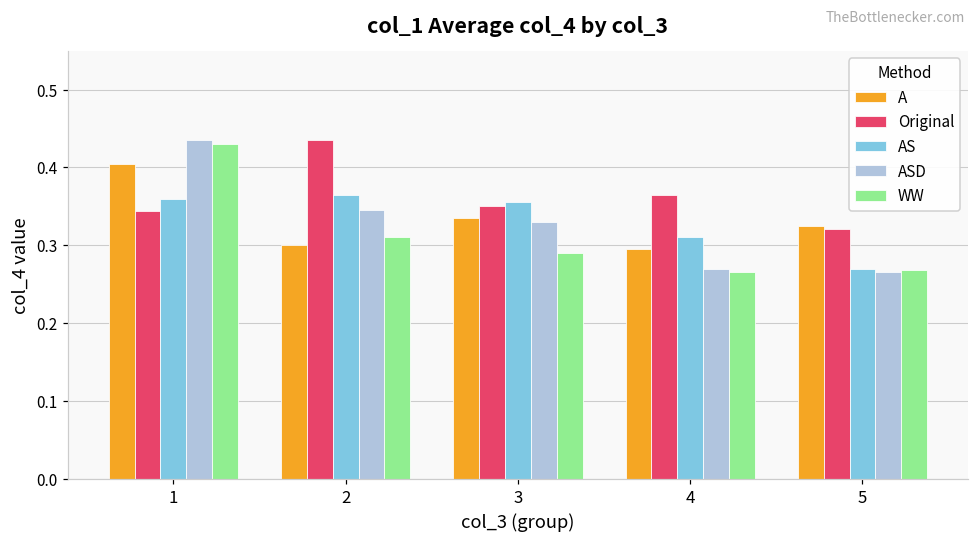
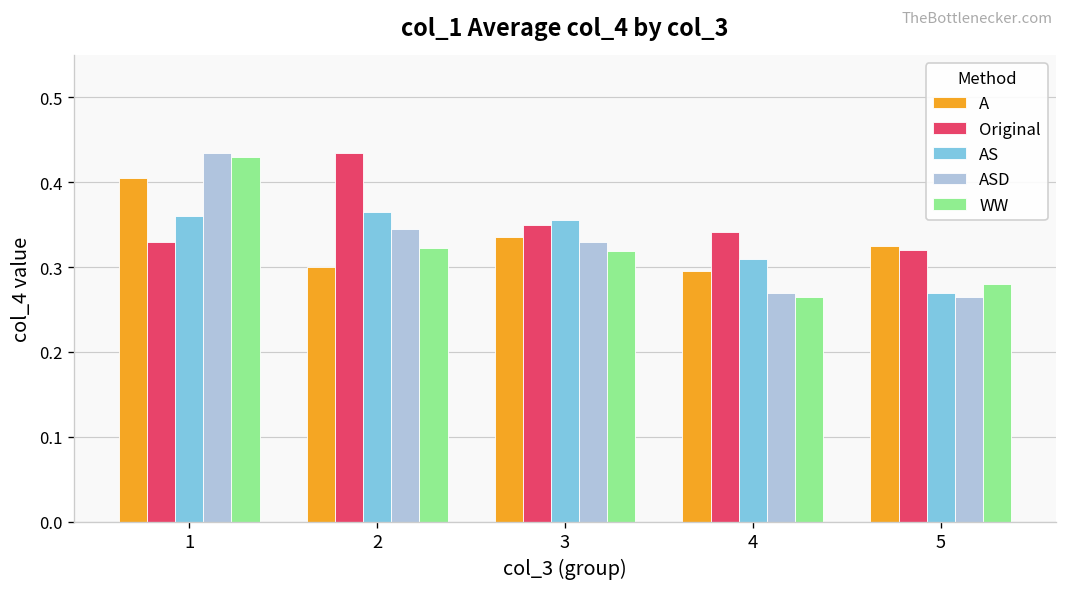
Original, 1: 0.34 -> 0.33
WW, 2: 0.31 -> 0.32
WW, 3: 0.29 -> 0.32
Original, 4: 0.37 -> 0.34
WW, 5: 0.27 -> 0.28
